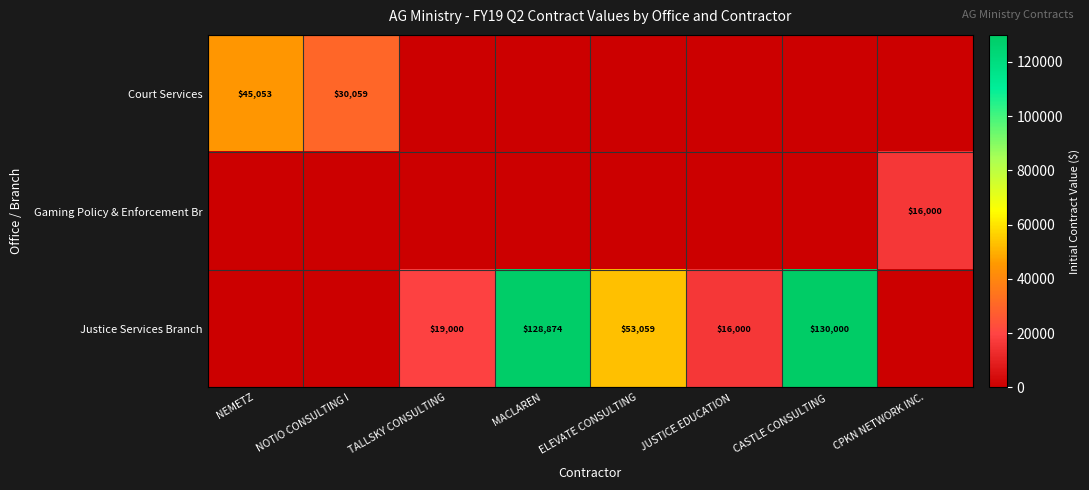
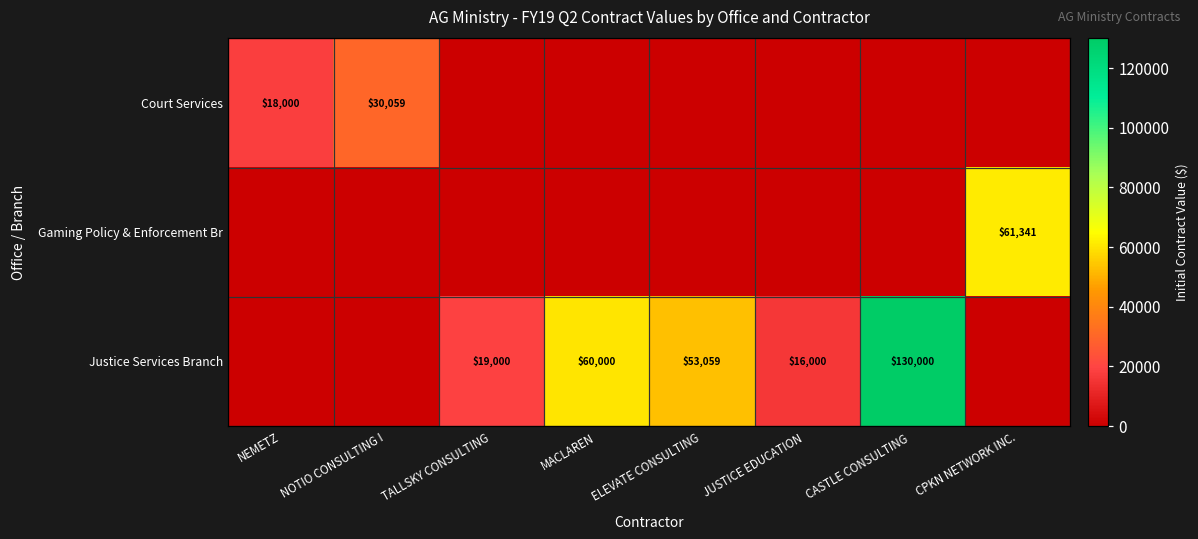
Court Services, NEMETZ: $45,053 -> $18,000
Gaming Policy & Enforcement Br, CPKN NETWORK INC.: $16,000 -> $61,341
Justice Services Branch, MACLAREN: $128,874 -> $60,000
